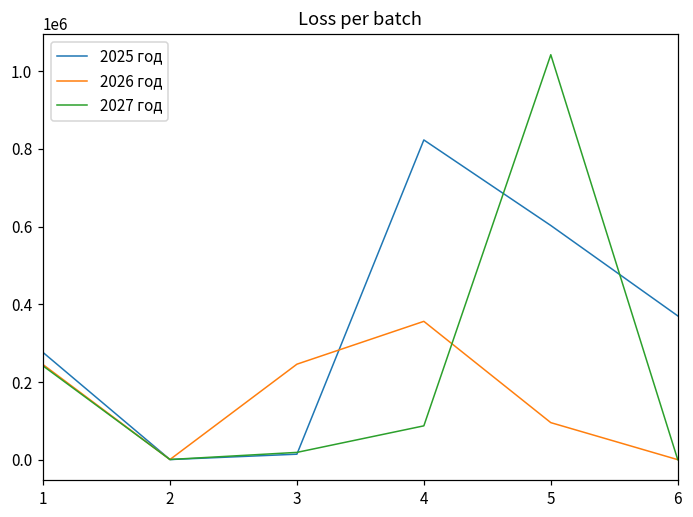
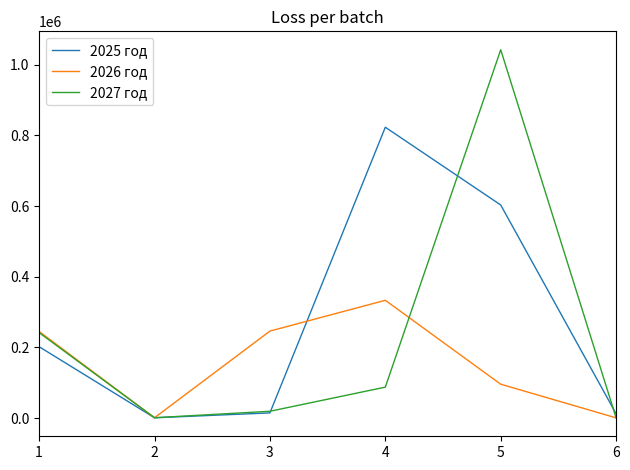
2025 год, 1: 280000 -> 200000
2026 год, 4: 360000 -> 330000
2025 год, 6: 370000 -> 10000
